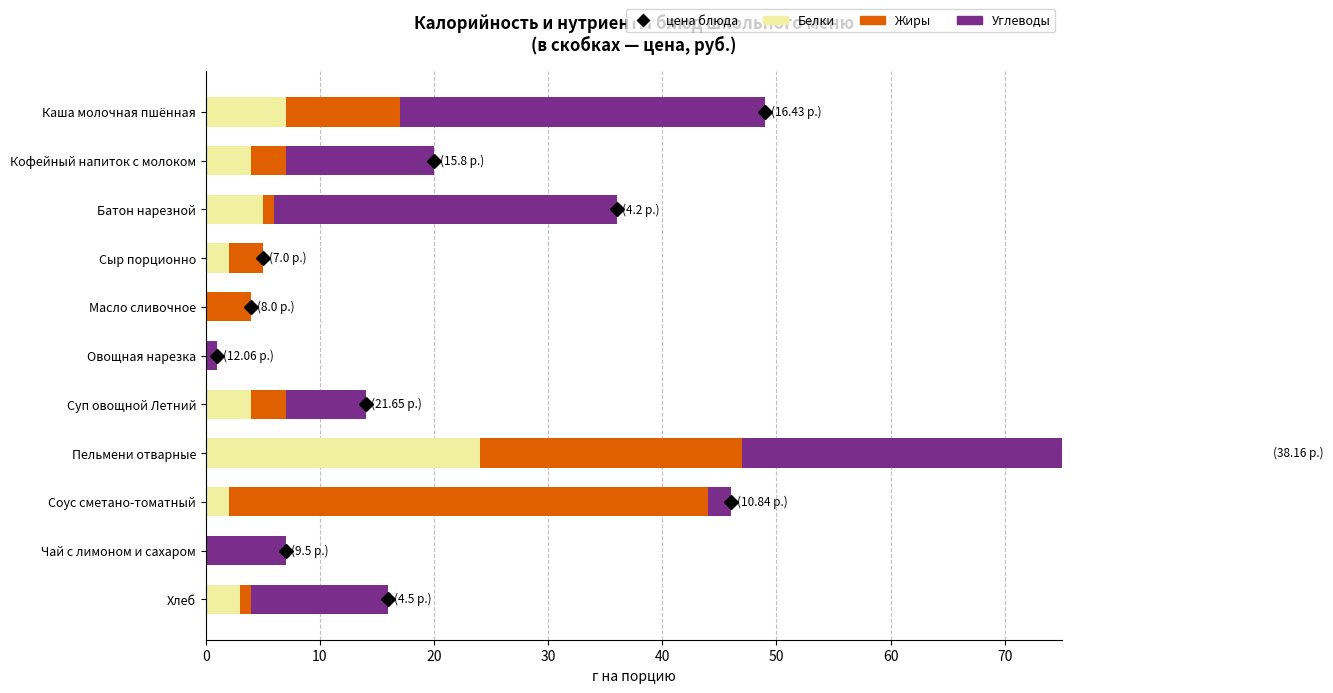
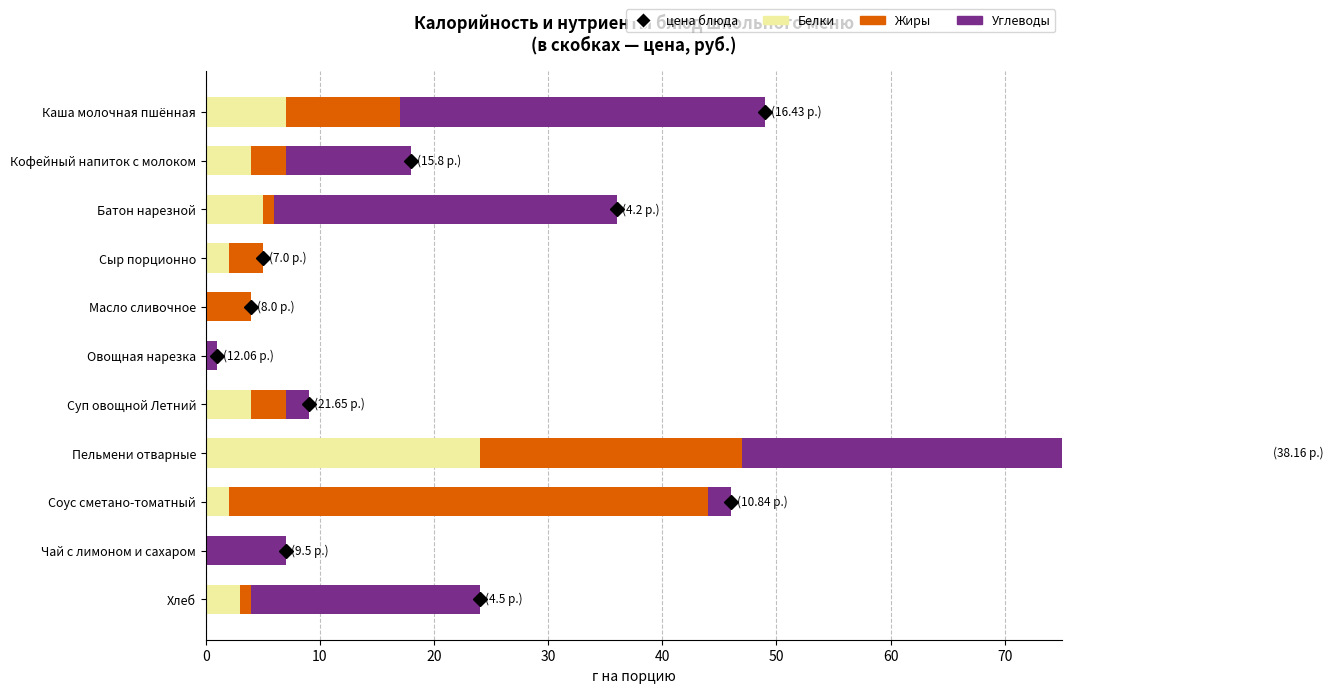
Углеводы, Кофейный напиток с молоком: 13 -> 11
Углеводы, Суп овощной Летний: 7 -> 2
Углеводы, Хлеб: 12 -> 20
